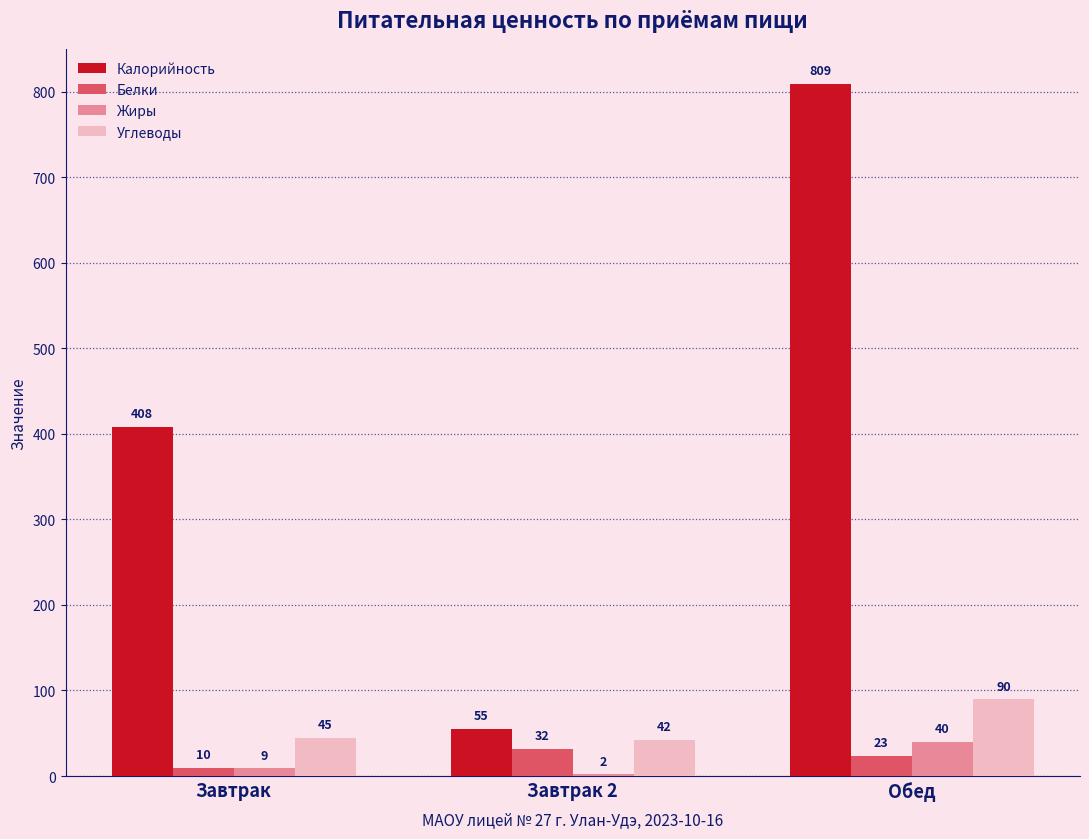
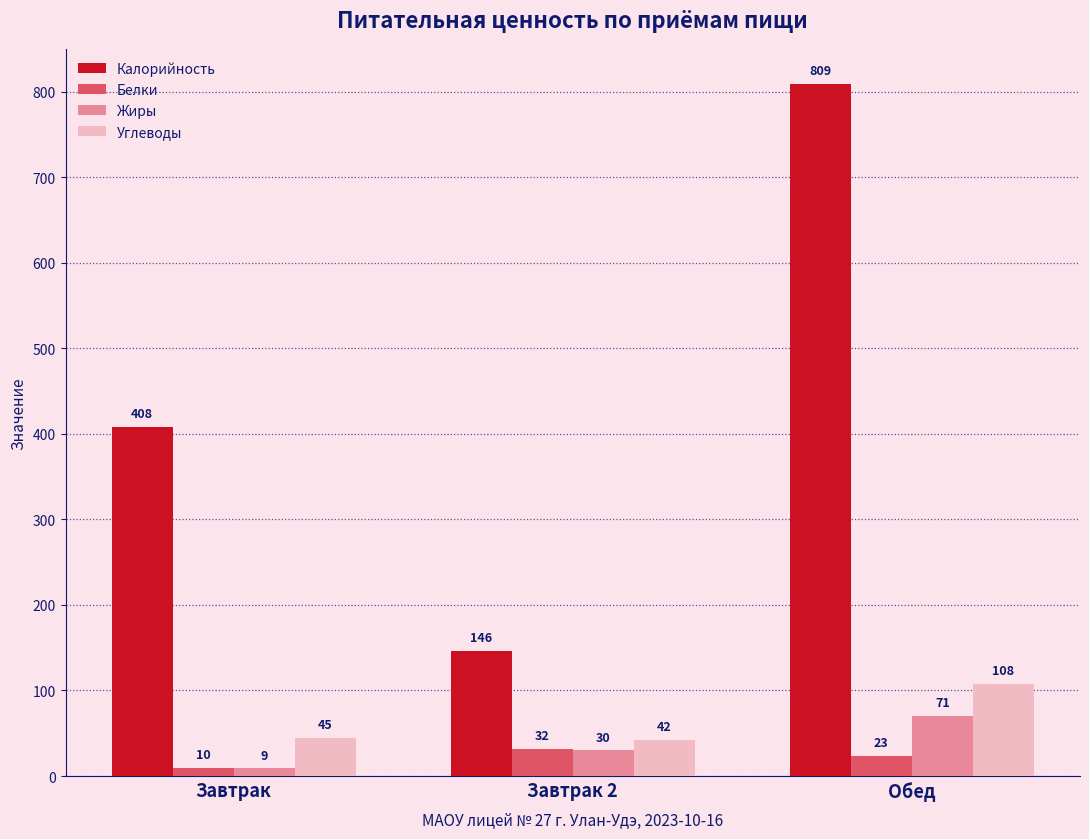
Калорийность, Завтрак 2: 55 -> 146
Жиры, Завтрак 2: 2 -> 30
Жиры, Обед: 40 -> 71
Углеводы, Обед: 90 -> 108
